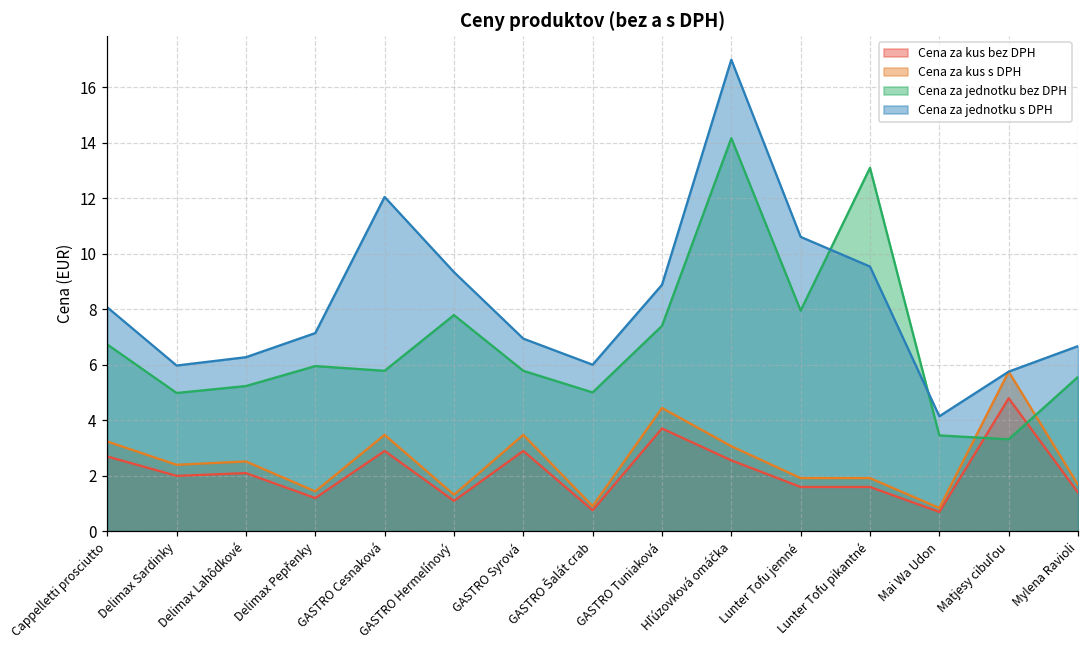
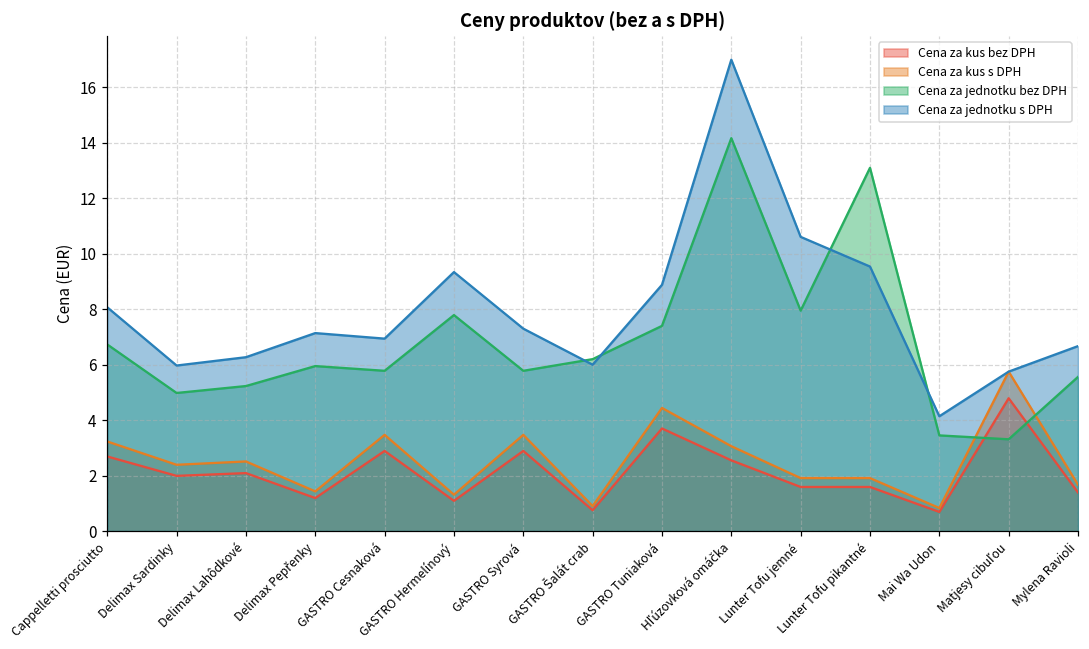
Cena za jednotku s DPH, GASTRO Cesnaková: 12.1 -> 6.9
Cena za jednotku s DPH, GASTRO Syrová: 6.9 -> 7.3
Cena za jednotku bez DPH, GASTRO Šalát crab: 5.0 -> 6.2
